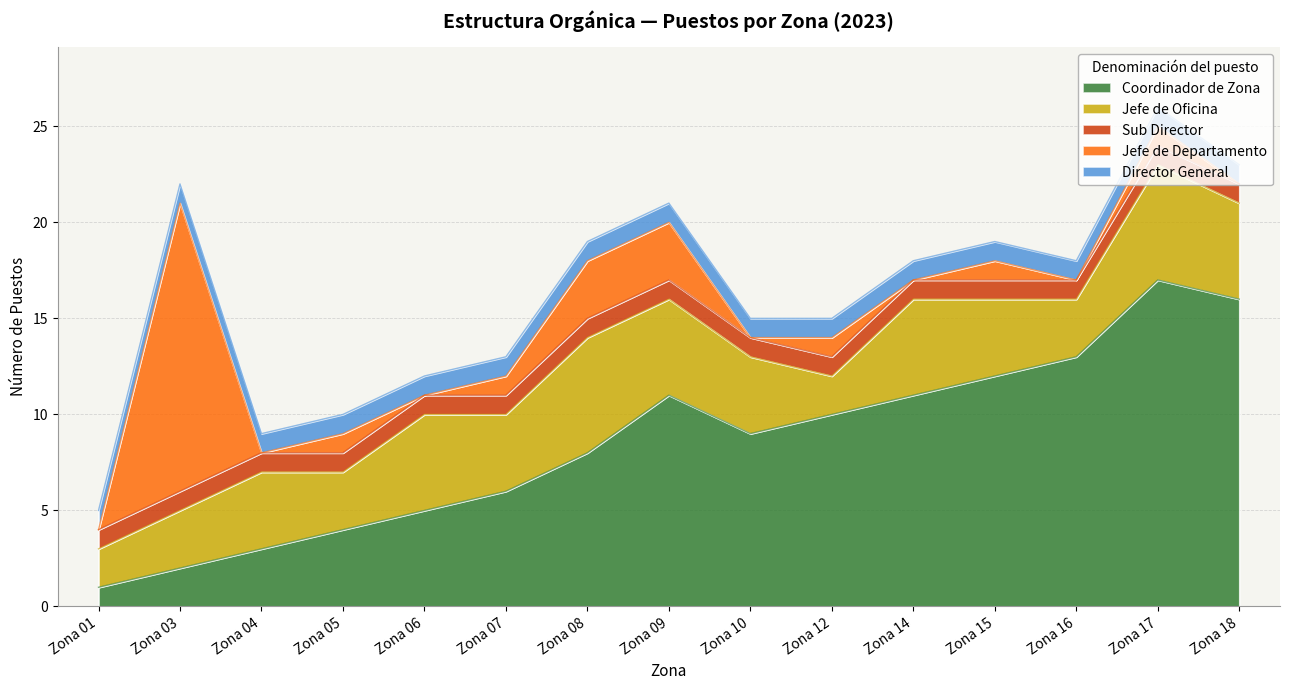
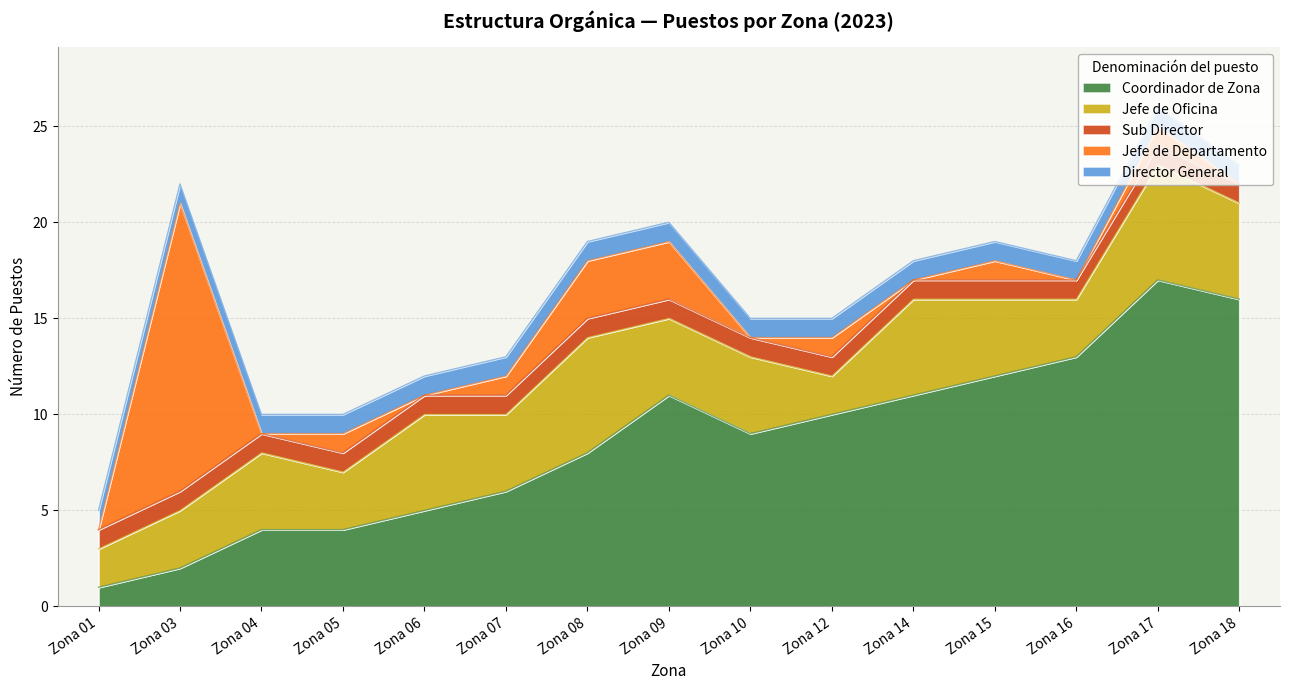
Coordinador de Zona, Zona 04: 3 -> 4
Jefe de Oficina, Zona 09: 5 -> 4
